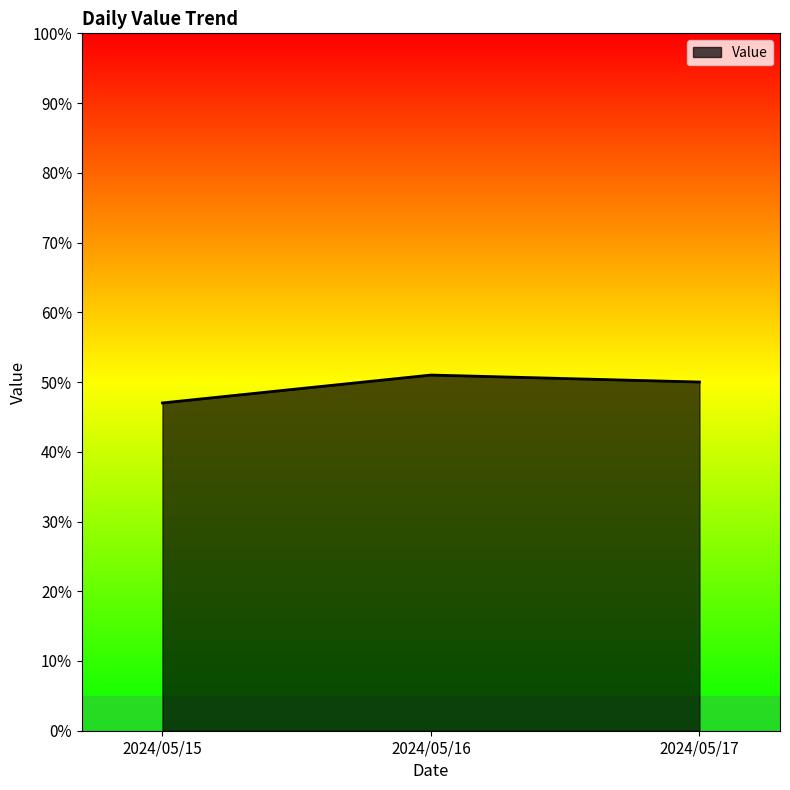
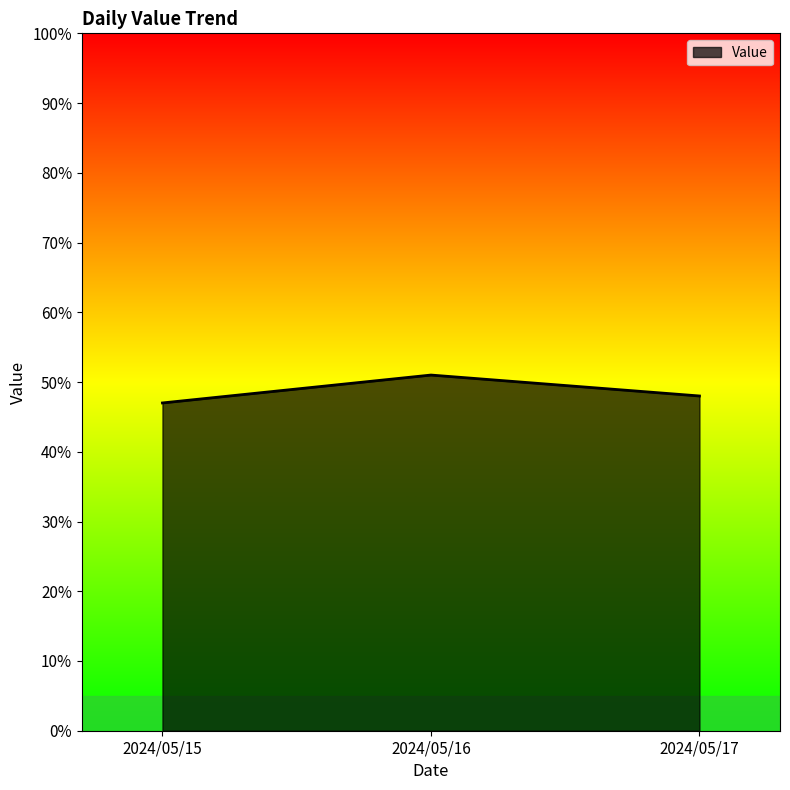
2024/05/17: 50% -> 48%
